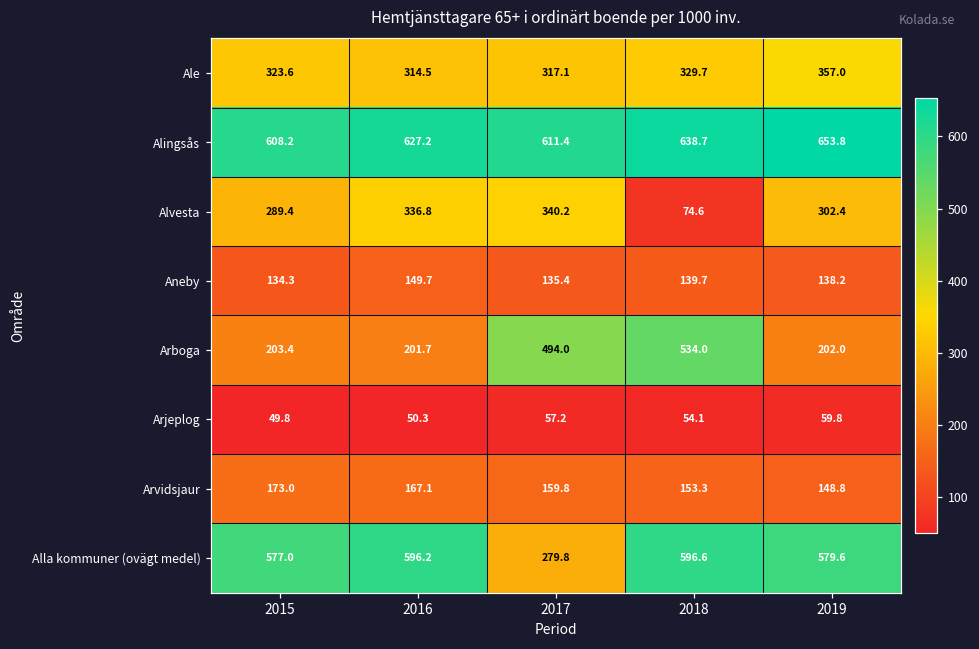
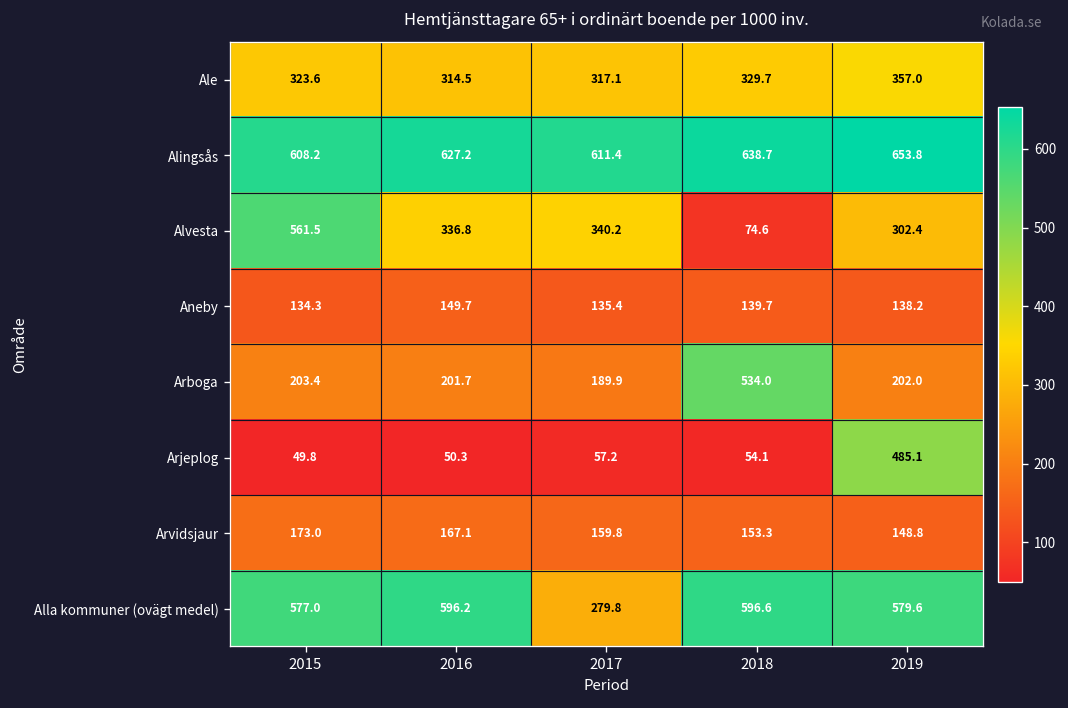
Alvesta, 2015: 289.4 -> 561.5
Arboga, 2017: 494.0 -> 189.9
Arjeplog, 2019: 59.8 -> 485.1
